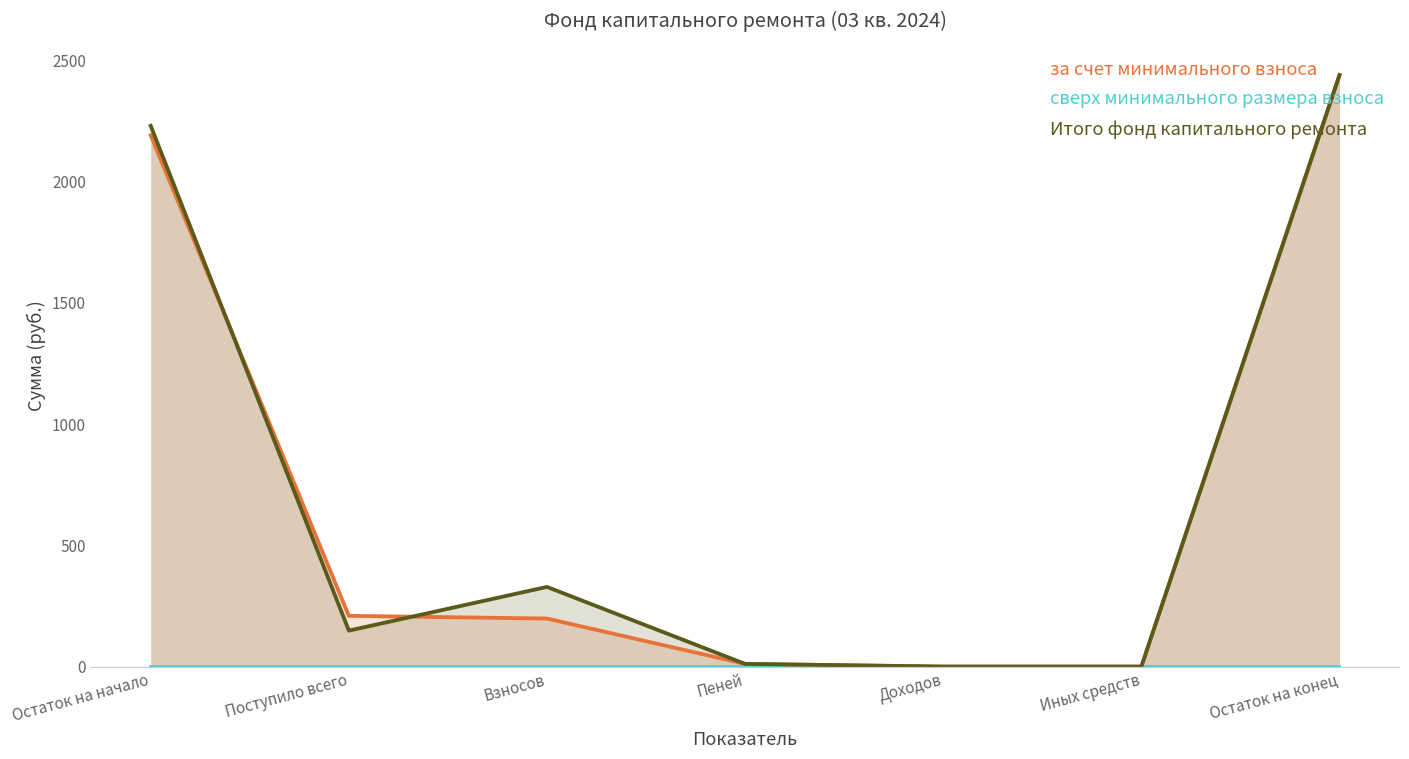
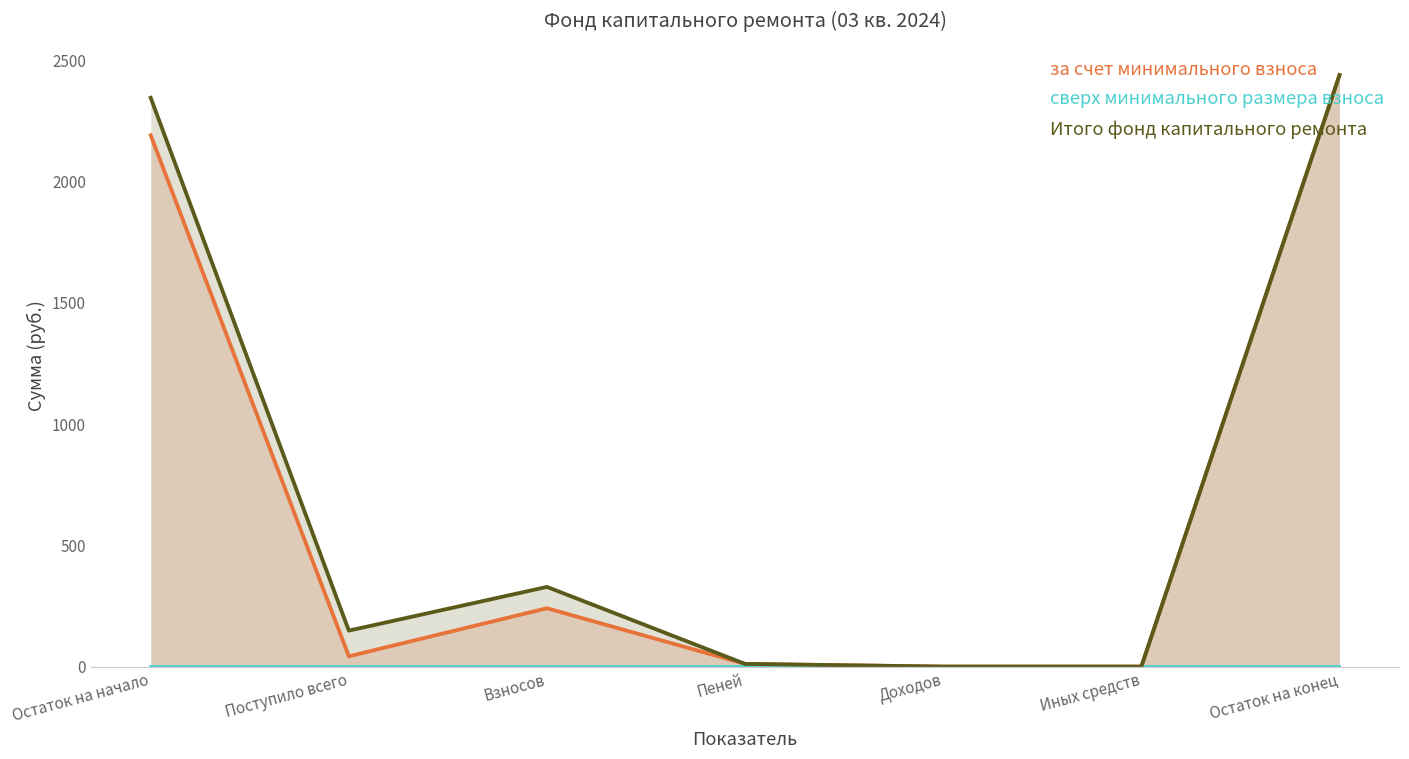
Итого фонд капитального ремонта, Остаток на начало: 2230 -> 2350
за счет минимального взноса, Поступило всего: 210 -> 40
за счет минимального взноса, Взносов: 200 -> 240
